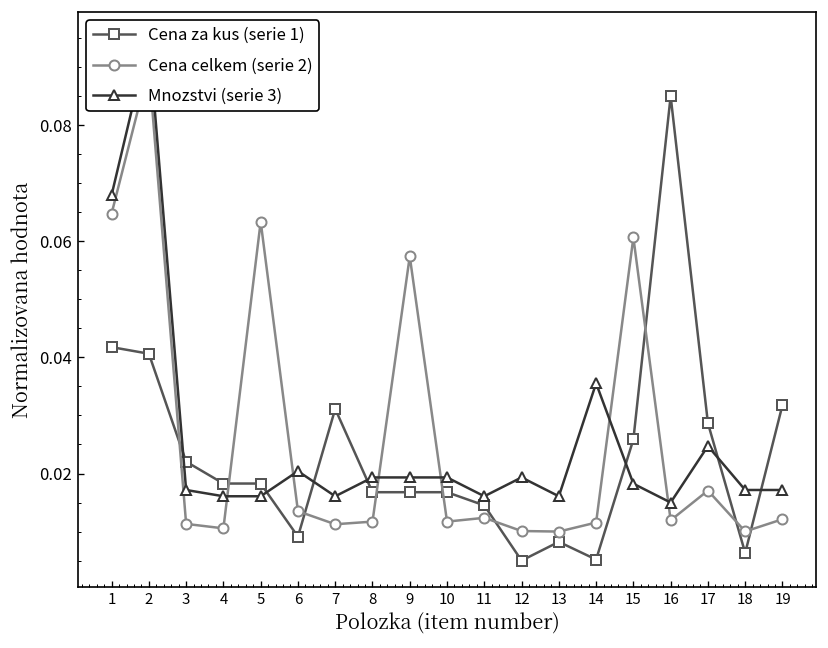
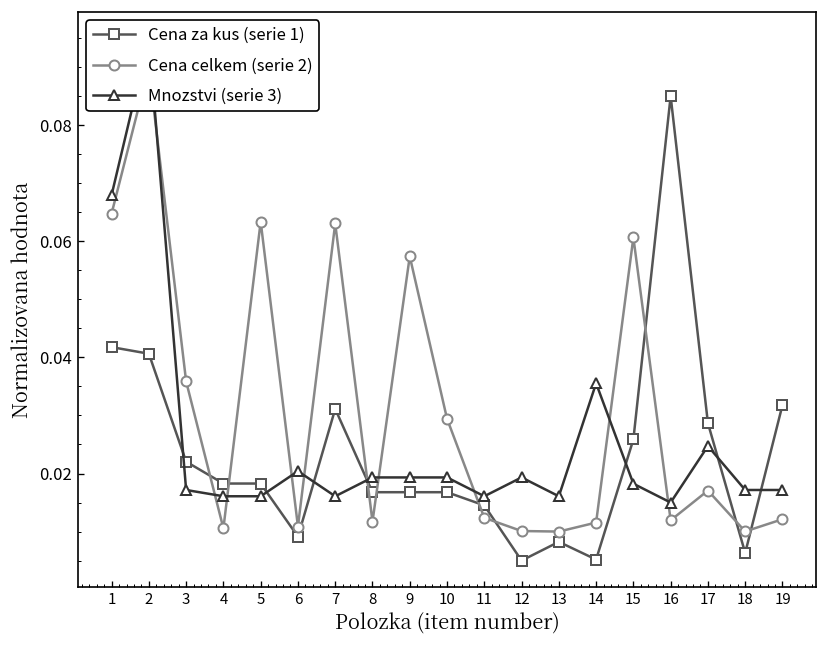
Cena celkem (serie 2), 3: 0.011 -> 0.036
Cena celkem (serie 2), 6: 0.014 -> 0.011
Cena celkem (serie 2), 7: 0.011 -> 0.063
Cena celkem (serie 2), 10: 0.012 -> 0.029
